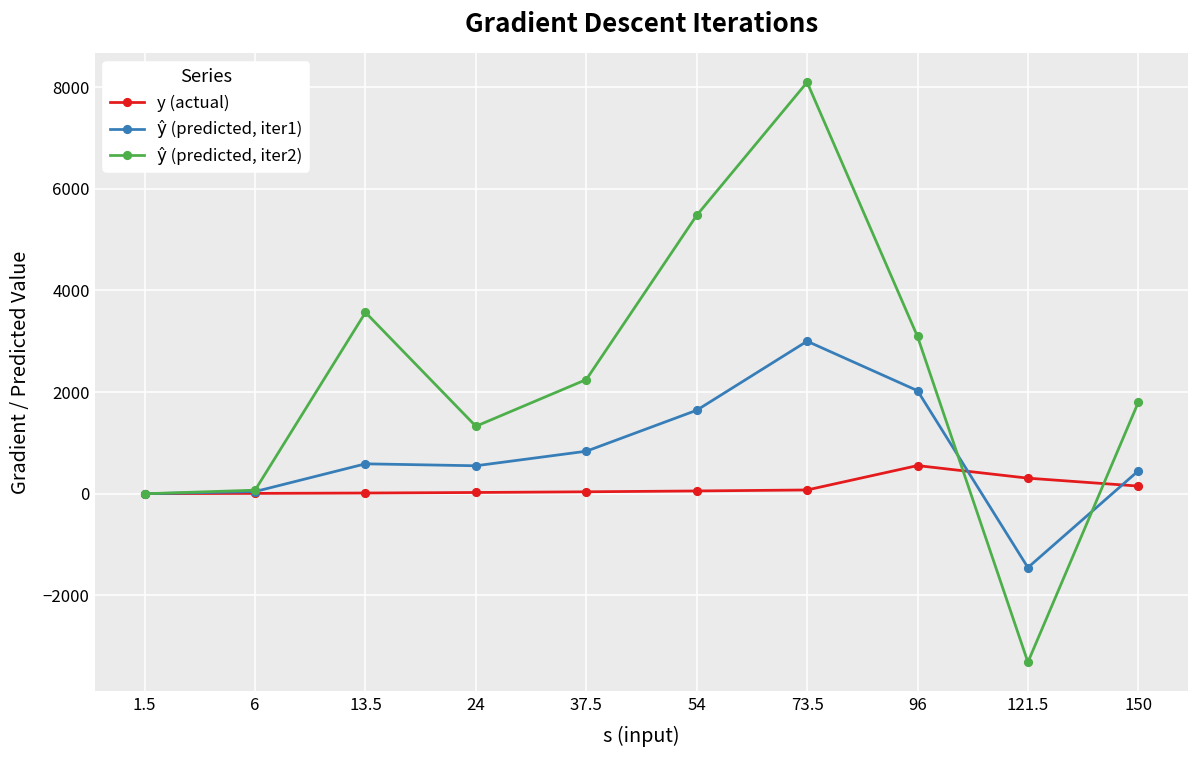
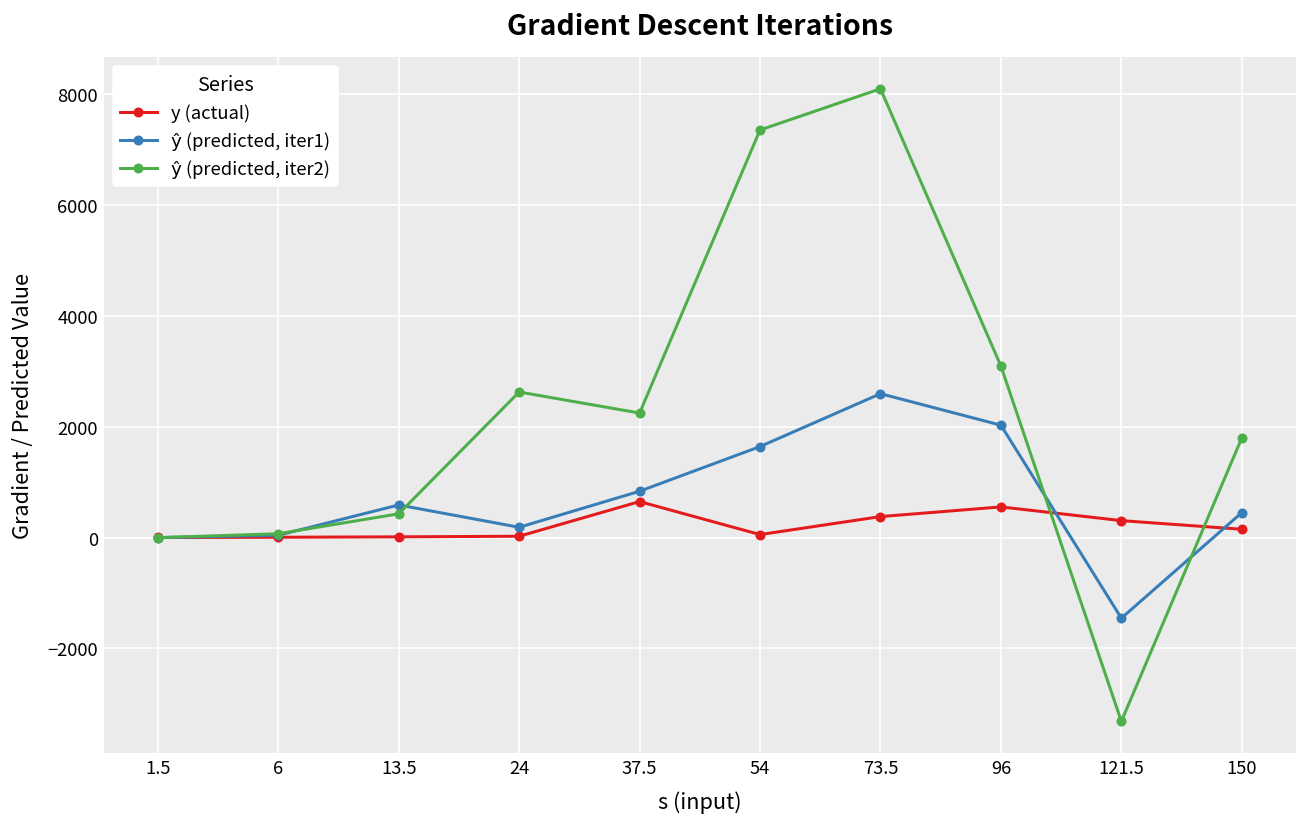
ŷ (predicted, iter2), 13.5: 3600 -> 400
ŷ (predicted, iter1), 24: 500 -> 200
ŷ (predicted, iter2), 24: 1300 -> 2600
y (actual), 37.5: 0 -> 600
ŷ (predicted, iter2), 54: 5500 -> 7400
y (actual), 73.5: 100 -> 400
ŷ (predicted, iter1), 73.5: 3000 -> 2600
